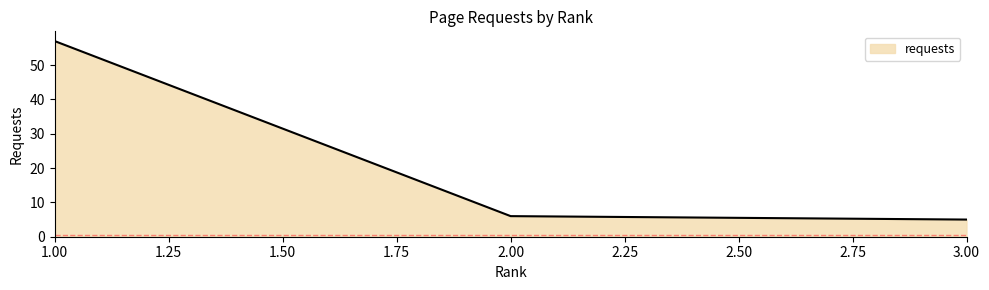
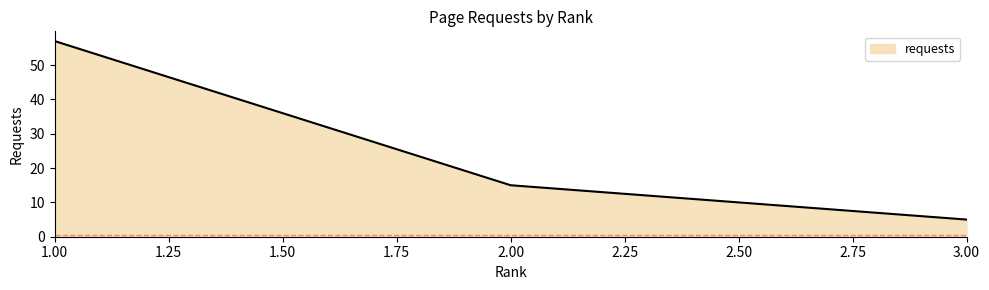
2.00: 6 -> 15
